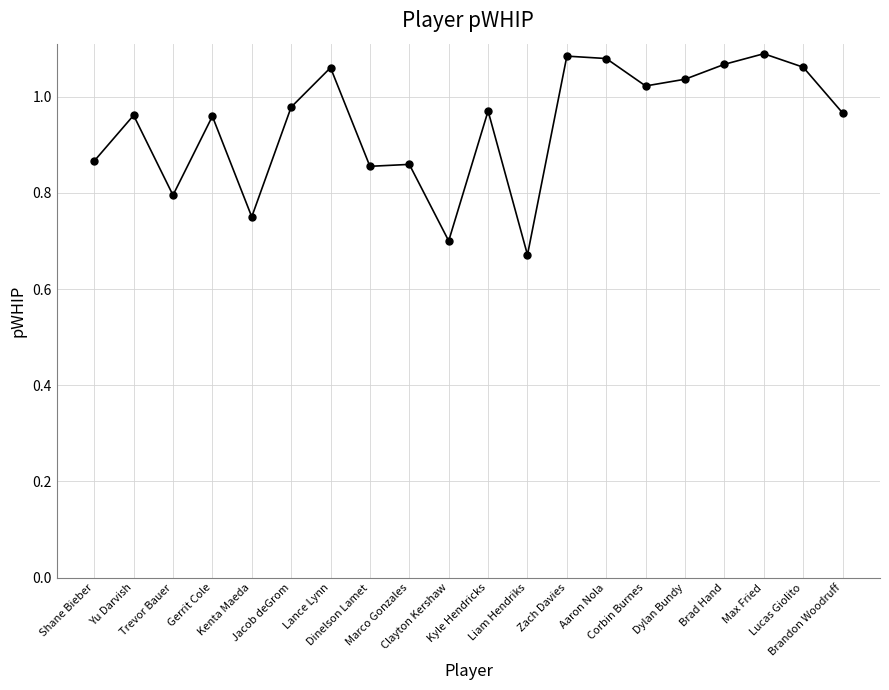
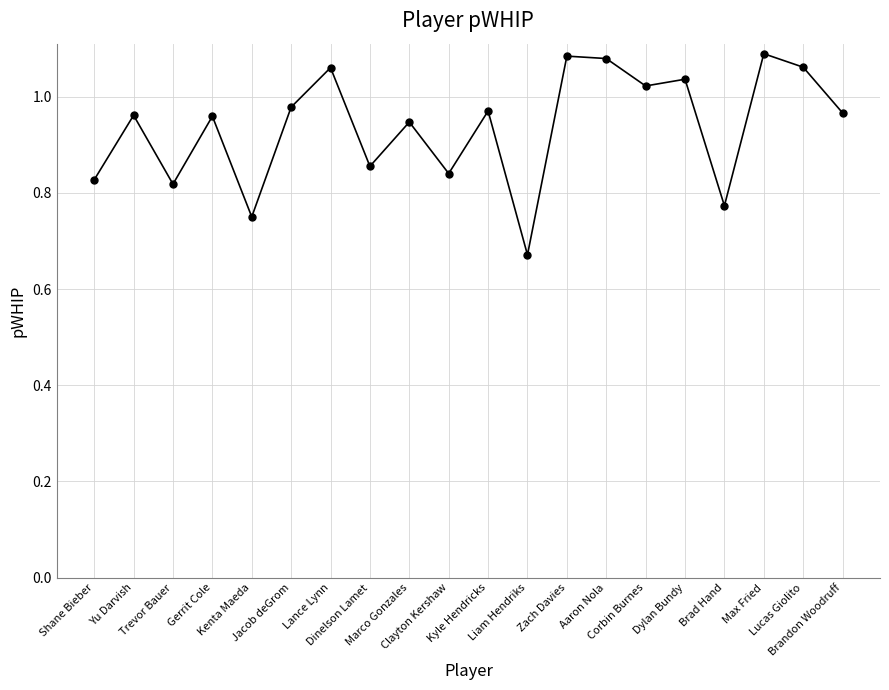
Shane Bieber: 0.87 -> 0.83
Trevor Bauer: 0.80 -> 0.82
Marco Gonzales: 0.86 -> 0.95
Clayton Kershaw: 0.70 -> 0.84
Brad Hand: 1.07 -> 0.77
